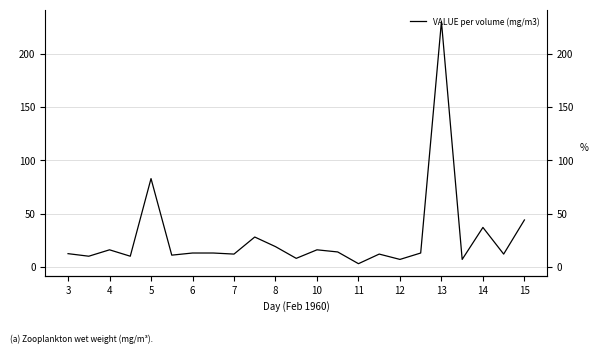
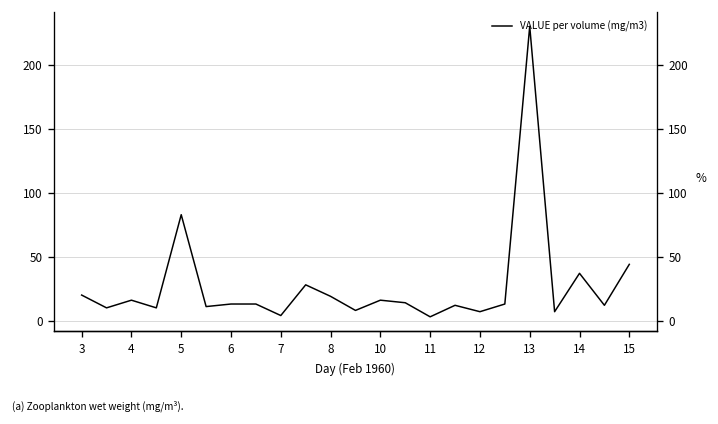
3: 12 -> 20
7: 12 -> 4
